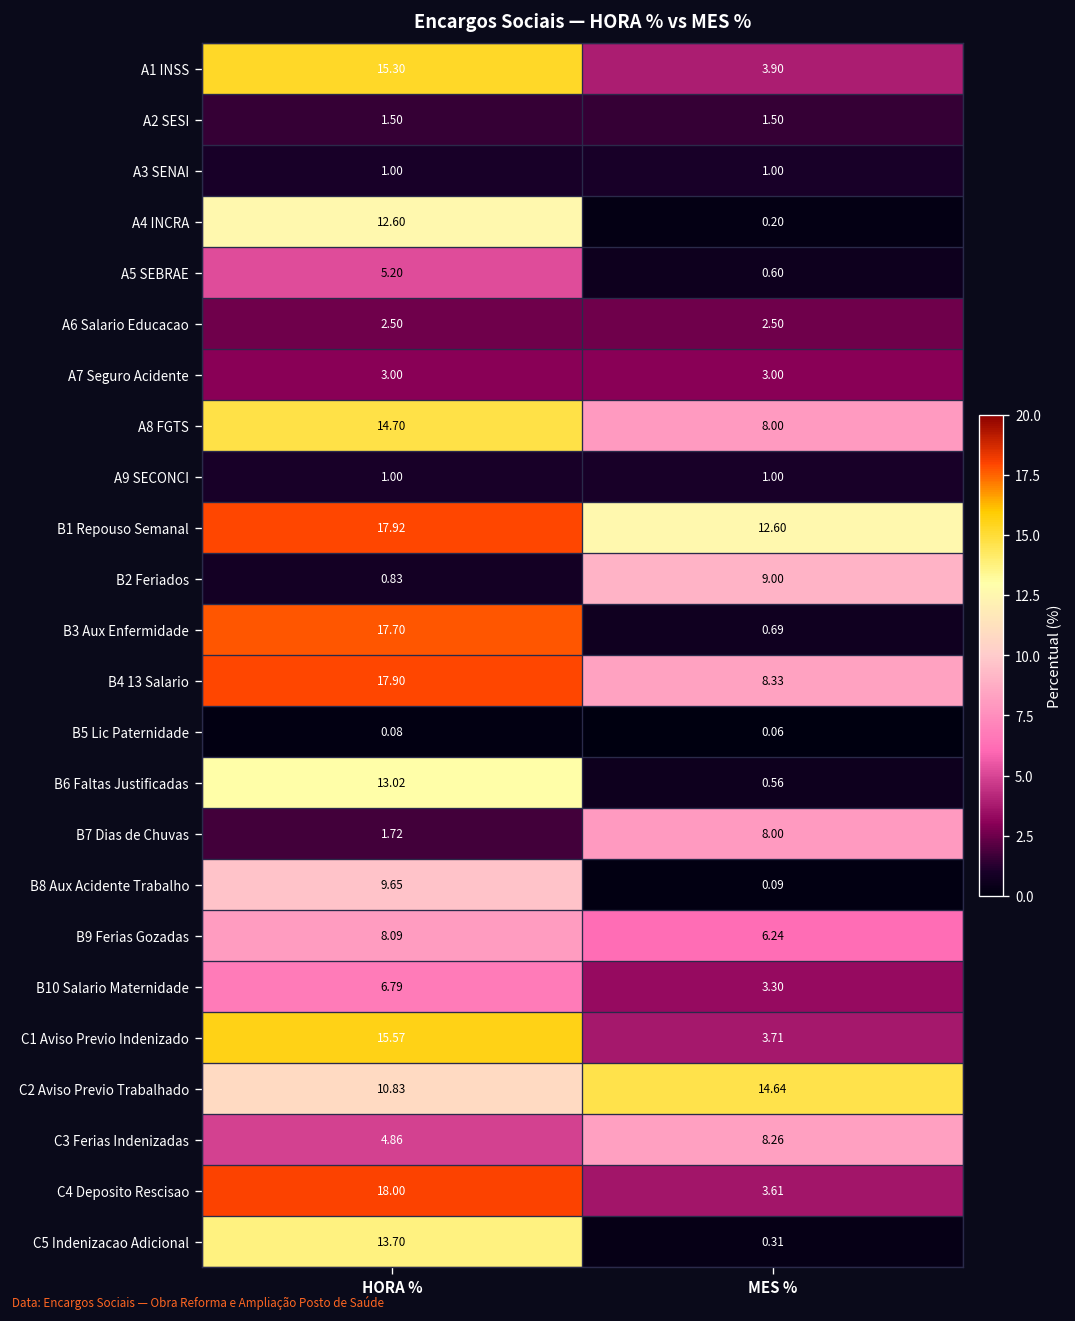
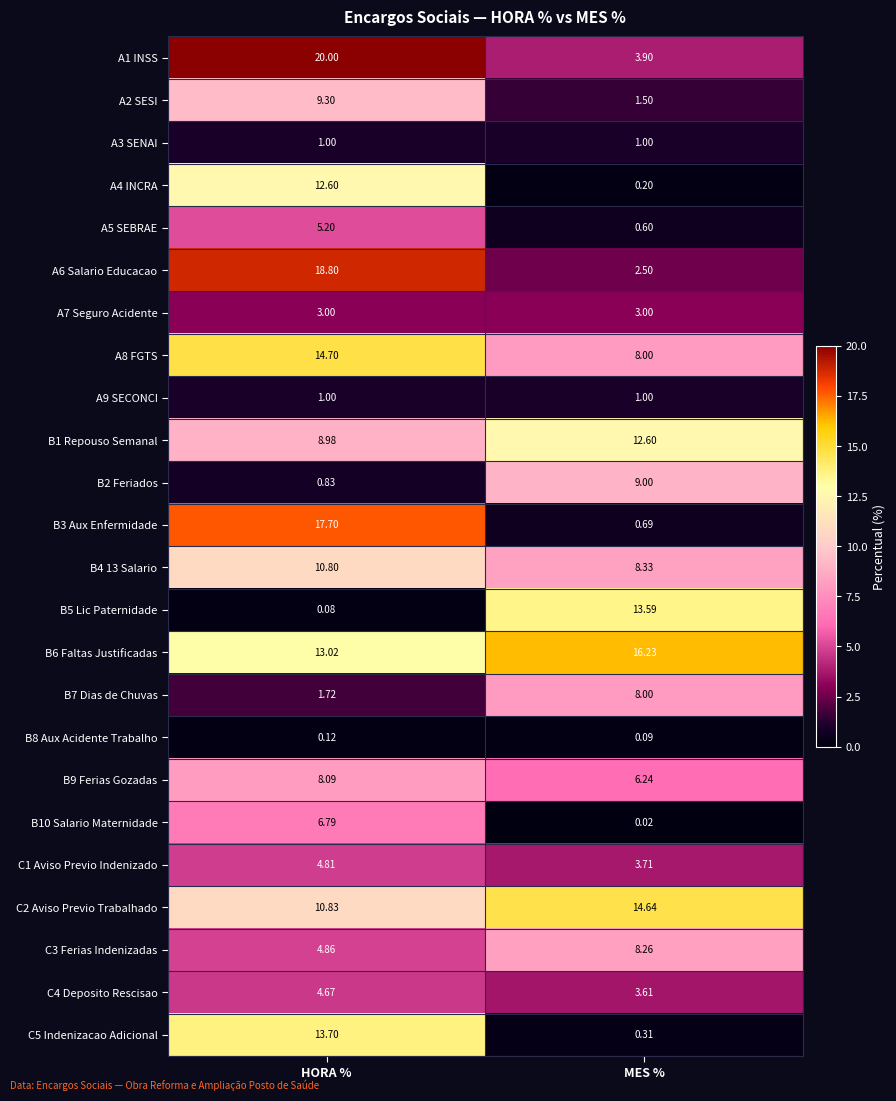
A1 INSS, HORA %: 15.30 -> 20.00
A2 SESI, HORA %: 1.50 -> 9.30
A6 Salario Educacao, HORA %: 2.50 -> 18.80
B1 Repouso Semanal, HORA %: 17.92 -> 8.98
B4 13 Salario, HORA %: 17.90 -> 10.80
B5 Lic Paternidade, MES %: 0.06 -> 13.59
B6 Faltas Justificadas, MES %: 0.56 -> 16.23
B8 Aux Acidente Trabalho, HORA %: 9.65 -> 0.12
B10 Salario Maternidade, MES %: 3.30 -> 0.02
C1 Aviso Previo Indenizado, HORA %: 15.57 -> 4.81
C4 Deposito Rescisao, HORA %: 18.00 -> 4.67
